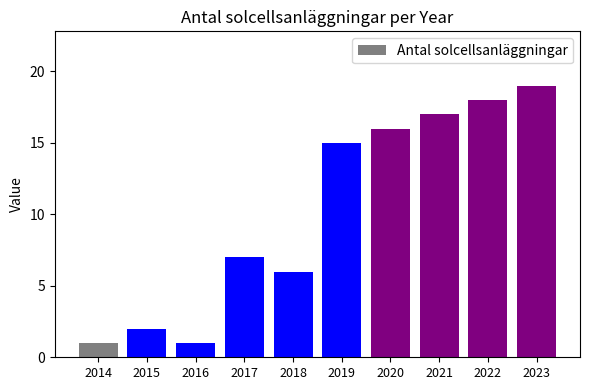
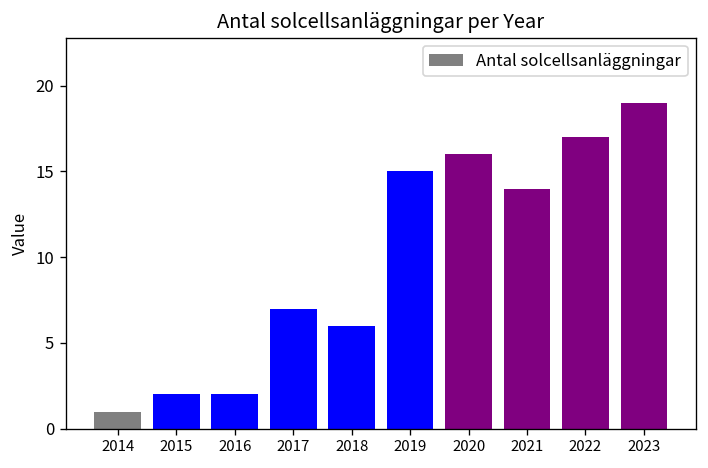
2016: 1 -> 2
2021: 17 -> 14
2022: 18 -> 17
